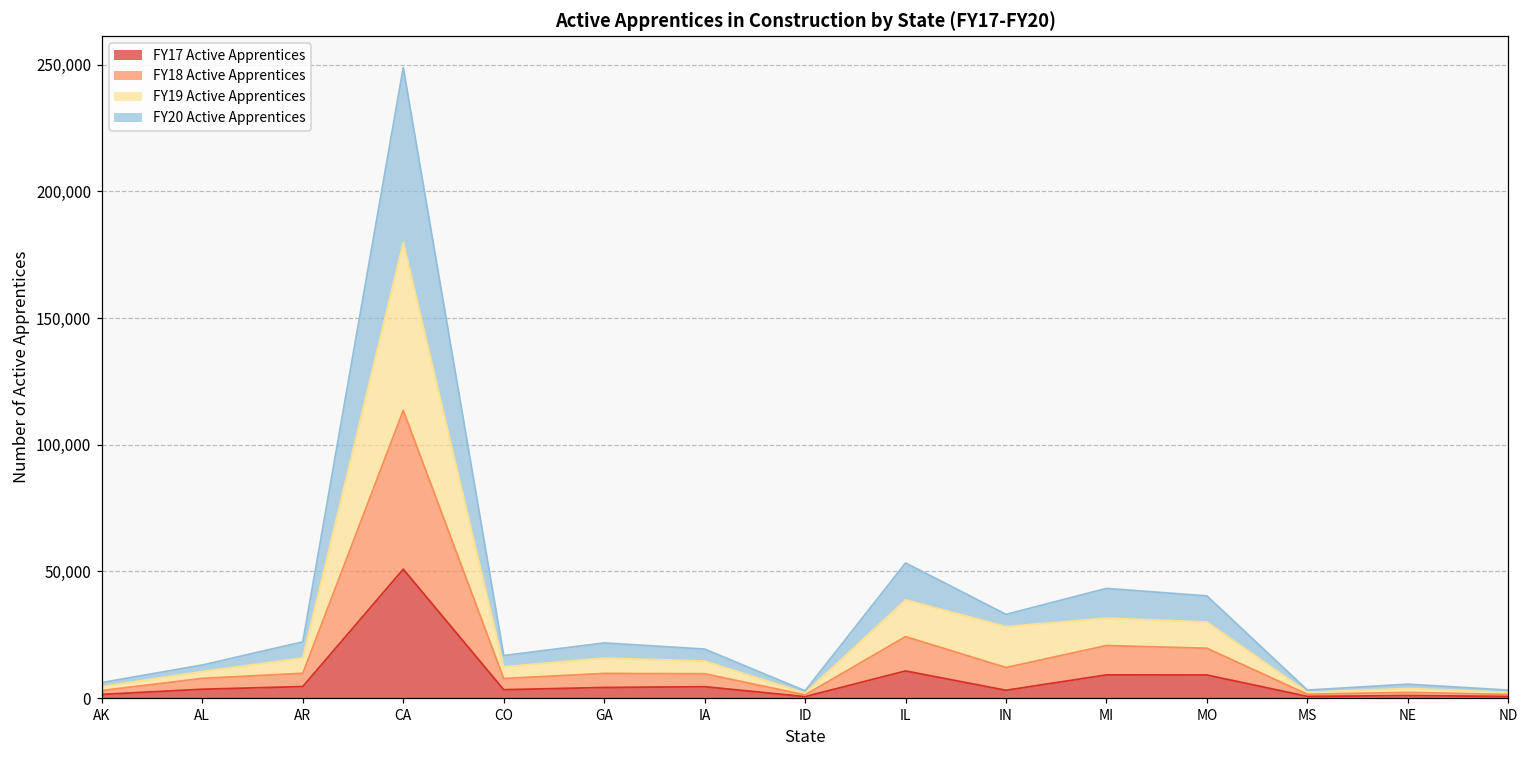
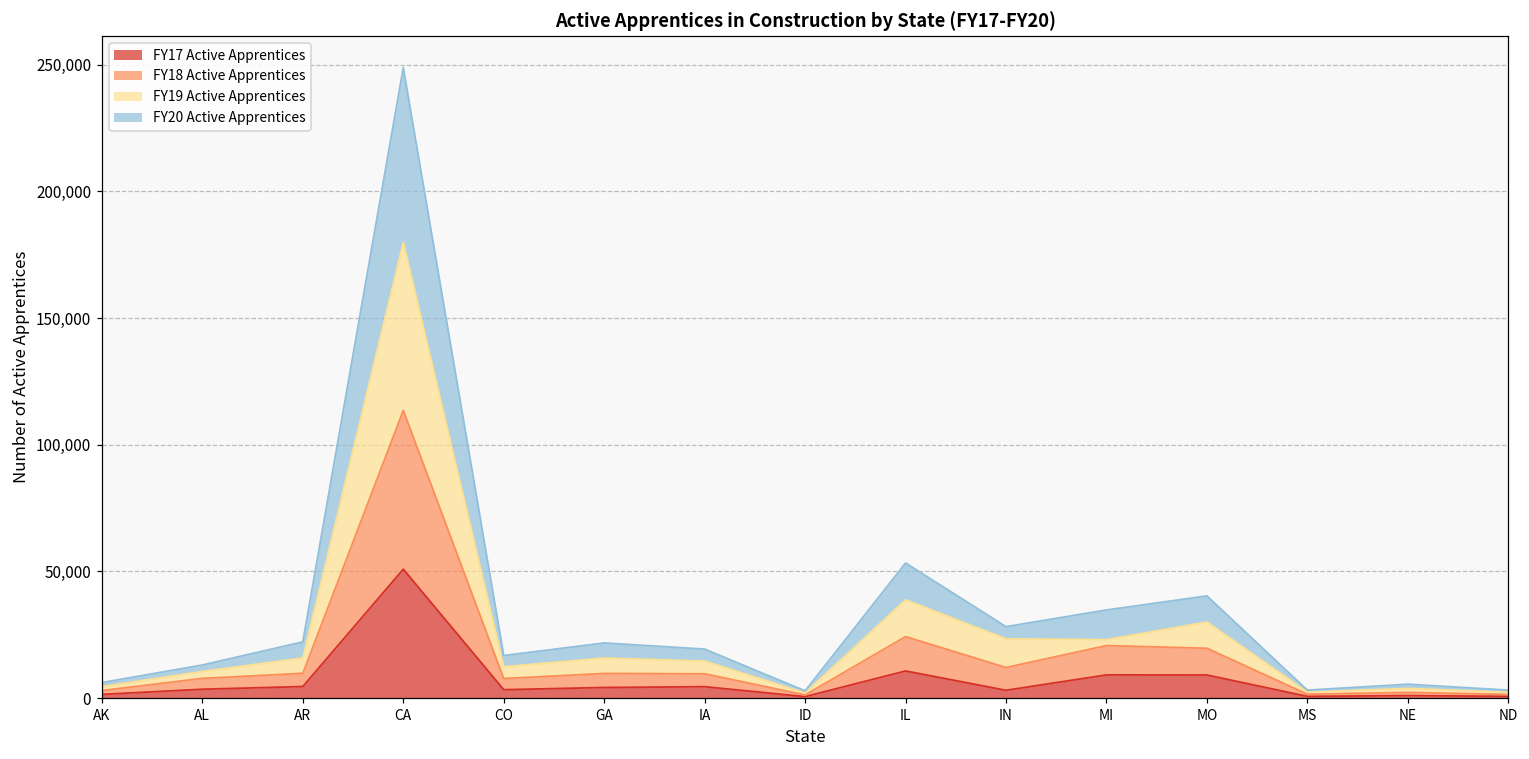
FY19 Active Apprentices, IN: 16,000 -> 11,000
FY19 Active Apprentices, MI: 11,000 -> 2,000
